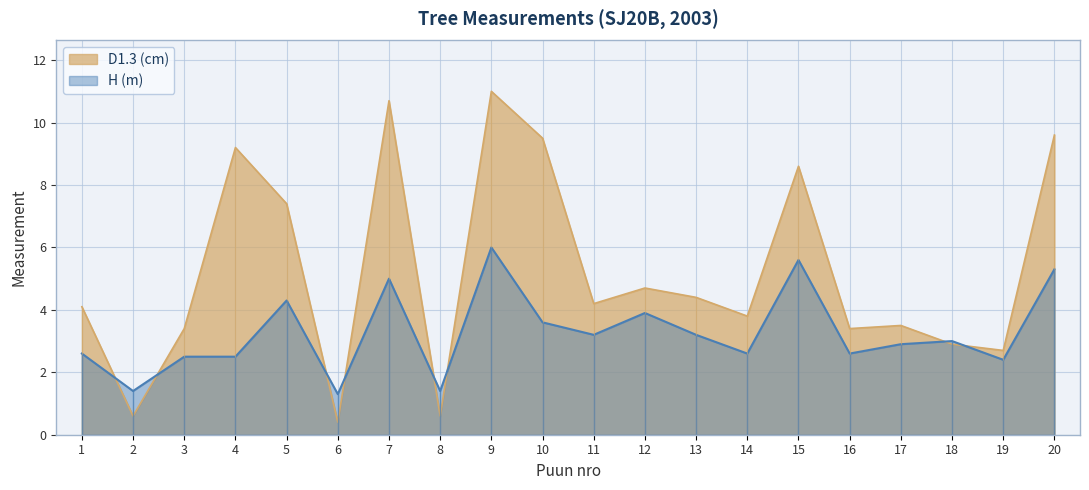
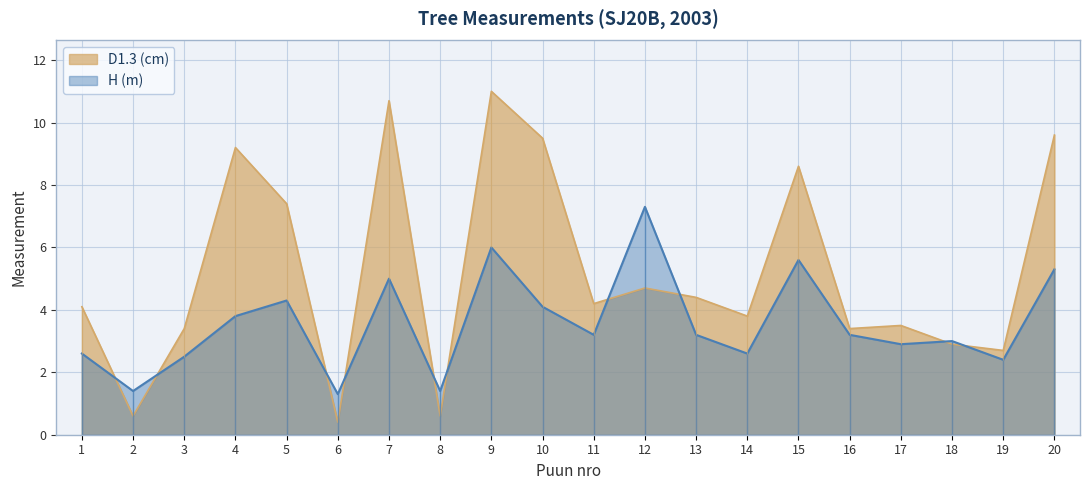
H (m), 4: 2.5 -> 3.8
H (m), 10: 3.6 -> 4.1
H (m), 12: 3.9 -> 7.3
H (m), 16: 2.6 -> 3.2
